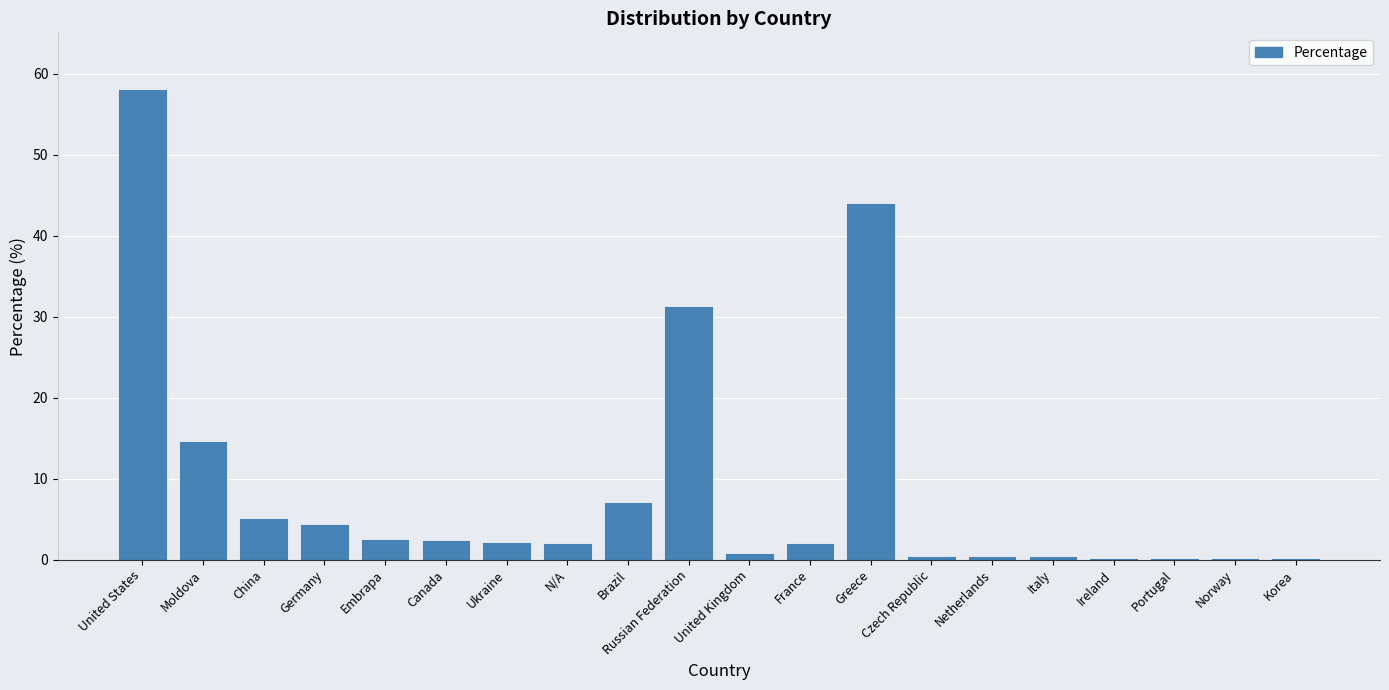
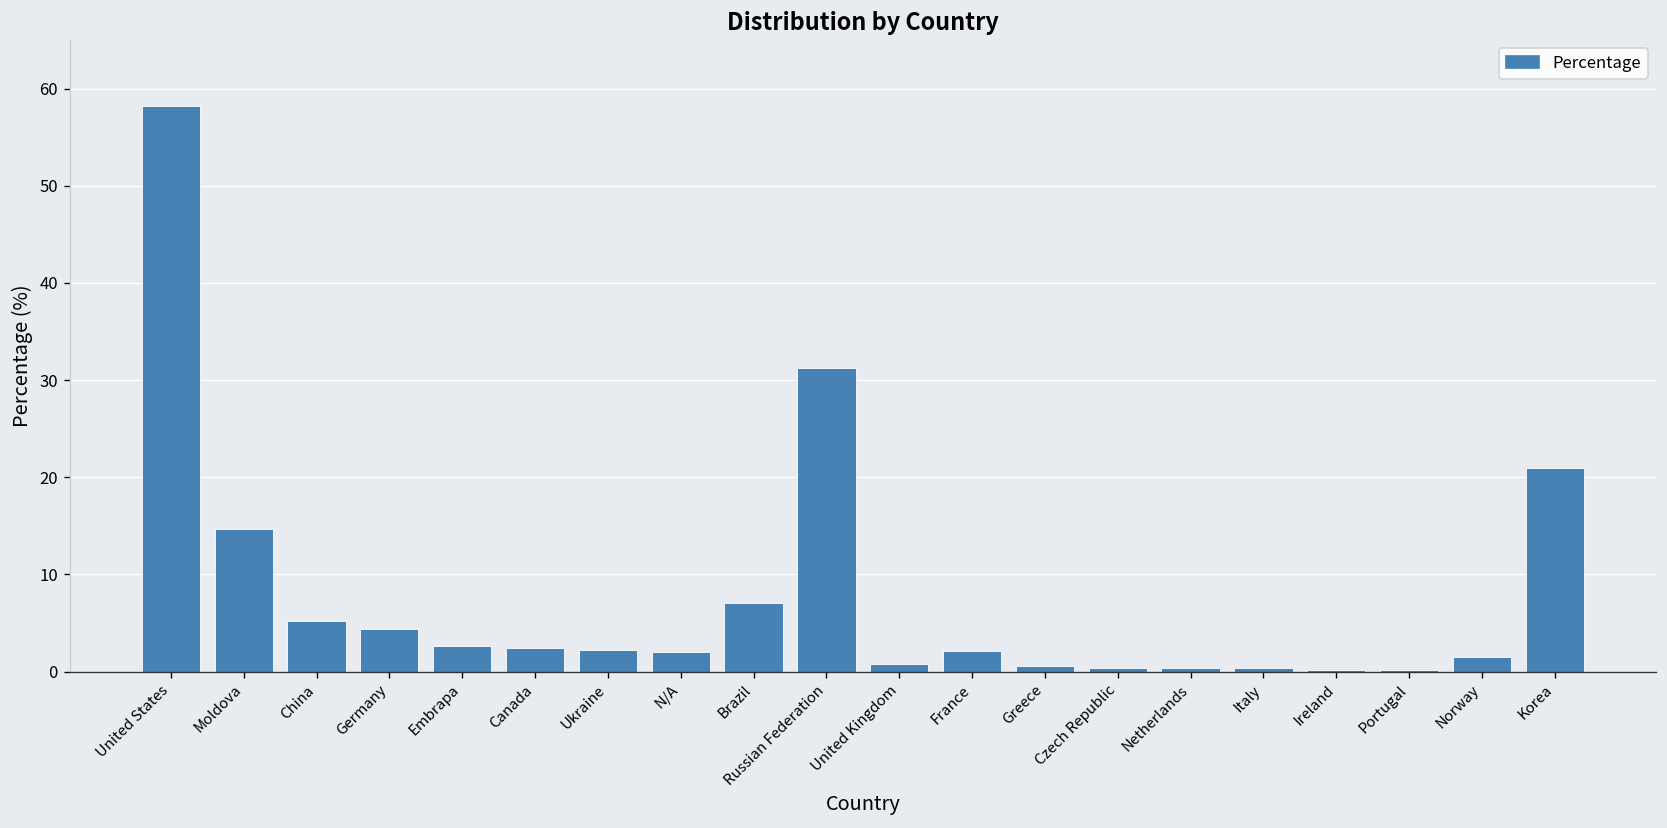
Greece: 44 -> 1
Norway: 0 -> 1
Korea: 0 -> 21
